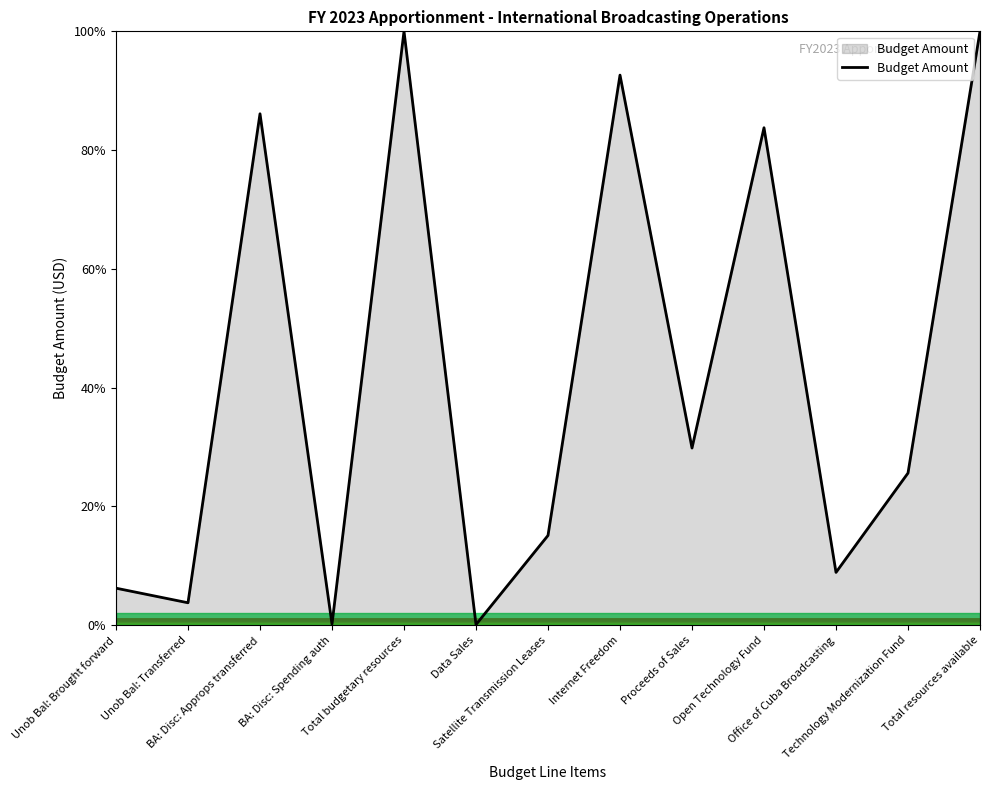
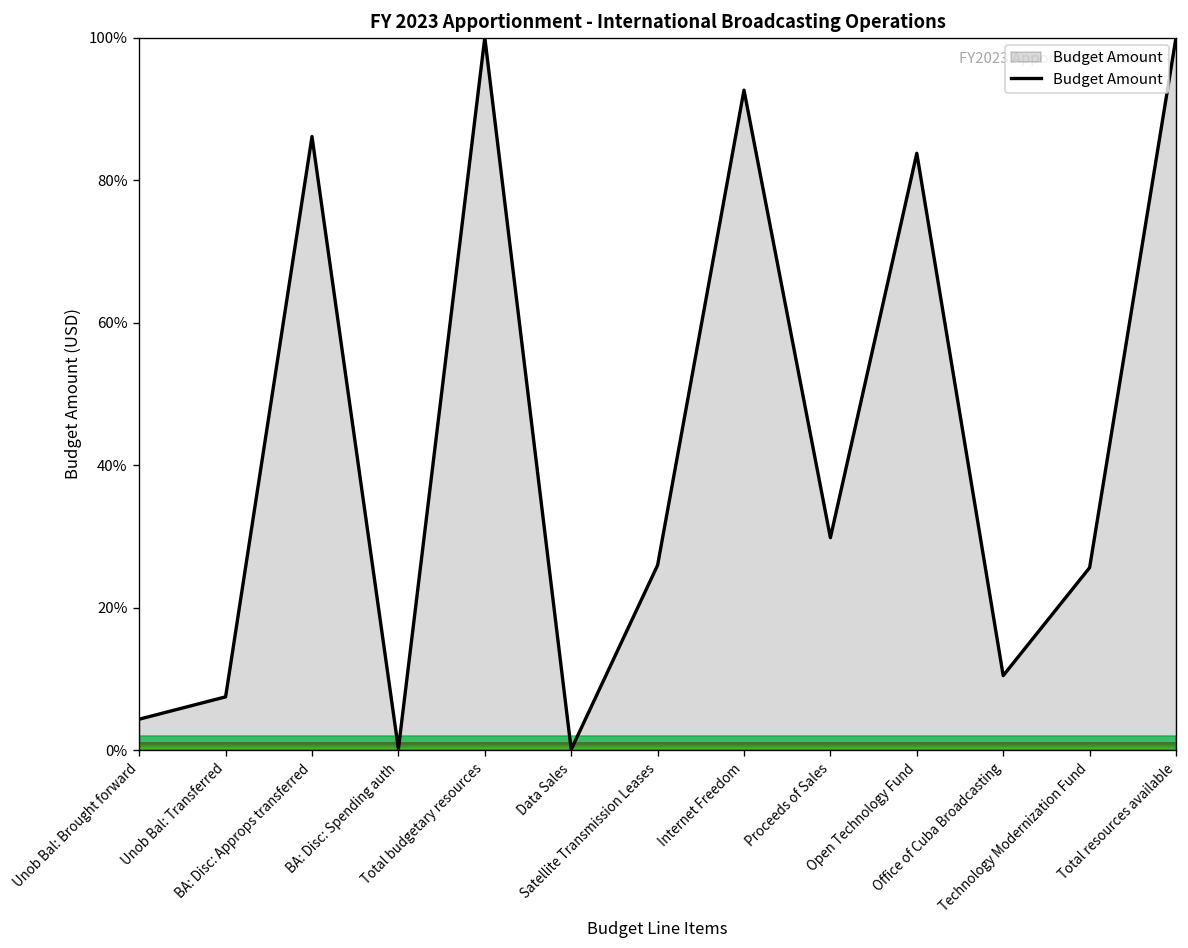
Unob Bal: Brought forward: 6% -> 4%
Unob Bal: Transferred: 4% -> 7%
Satellite Transmission Leases: 15% -> 26%
Office of Cuba Broadcasting: 9% -> 10%
